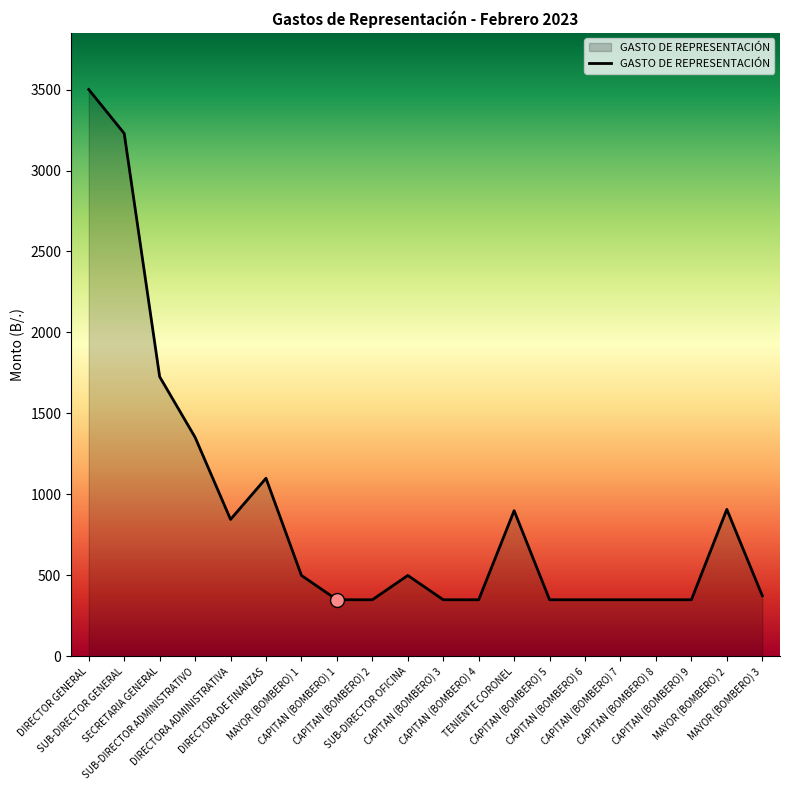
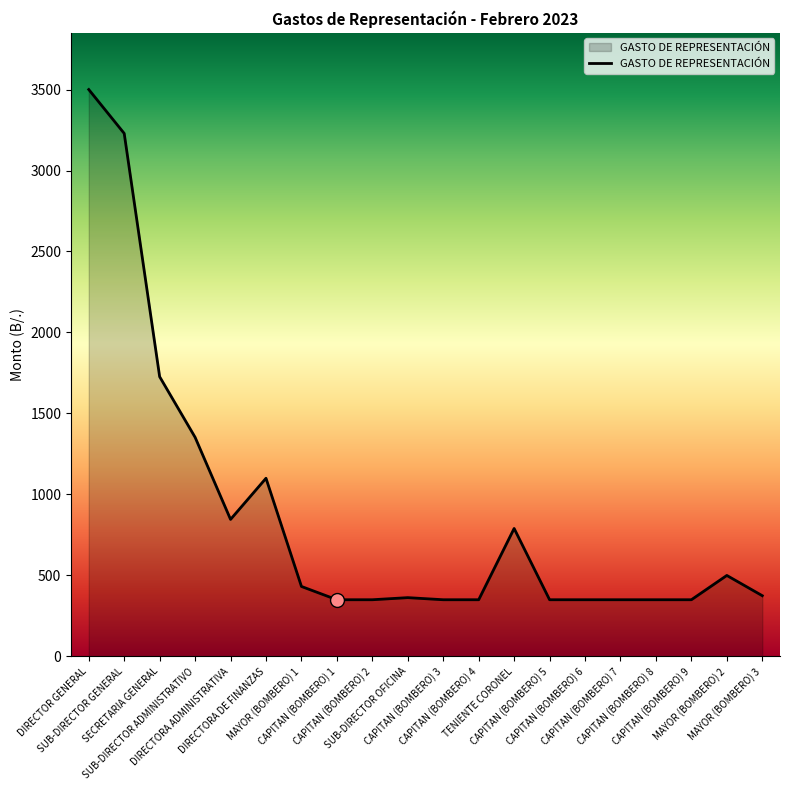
GASTO DE REPRESENTACIÓN, MAYOR (BOMBERO) 1: 500 -> 430
GASTO DE REPRESENTACIÓN, SUB-DIRECTOR OFICINA: 500 -> 360
GASTO DE REPRESENTACIÓN, TENIENTE CORONEL: 900 -> 790
GASTO DE REPRESENTACIÓN, MAYOR (BOMBERO) 2: 910 -> 500
